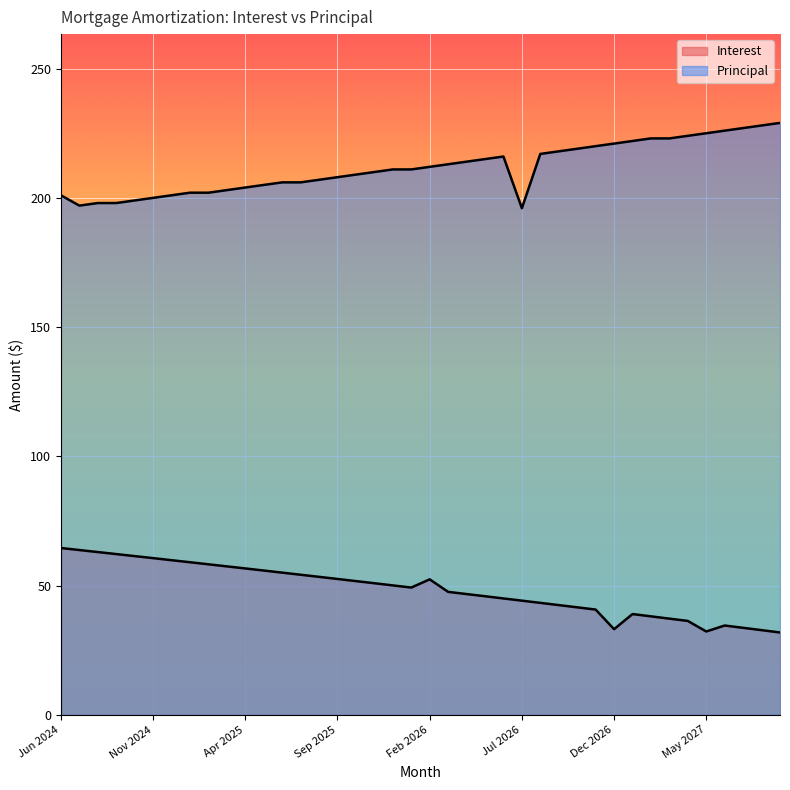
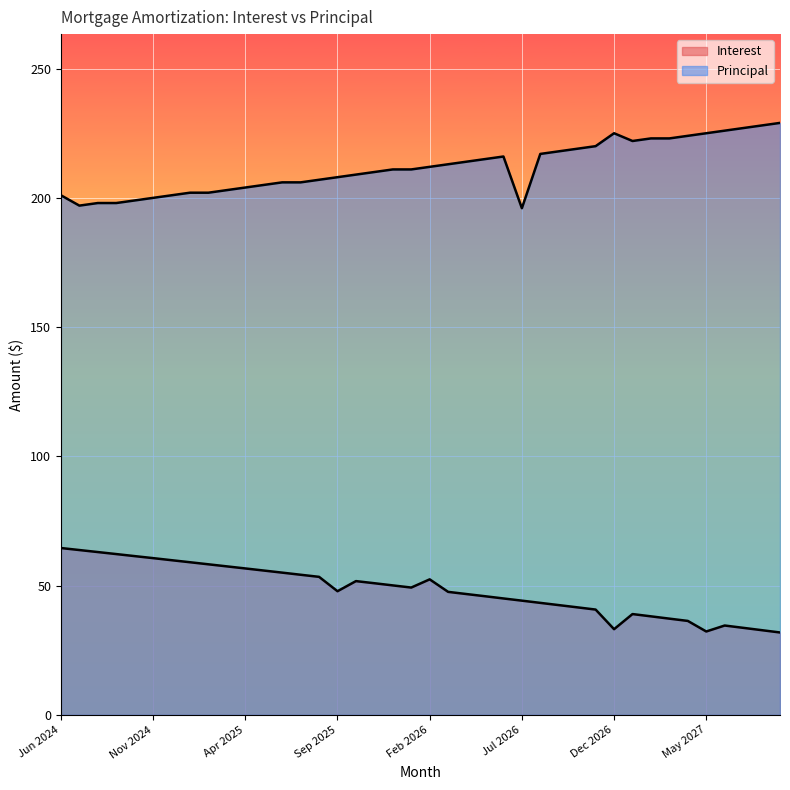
Interest, Sep 2025: 53 -> 48
Principal, Dec 2026: 221 -> 225
